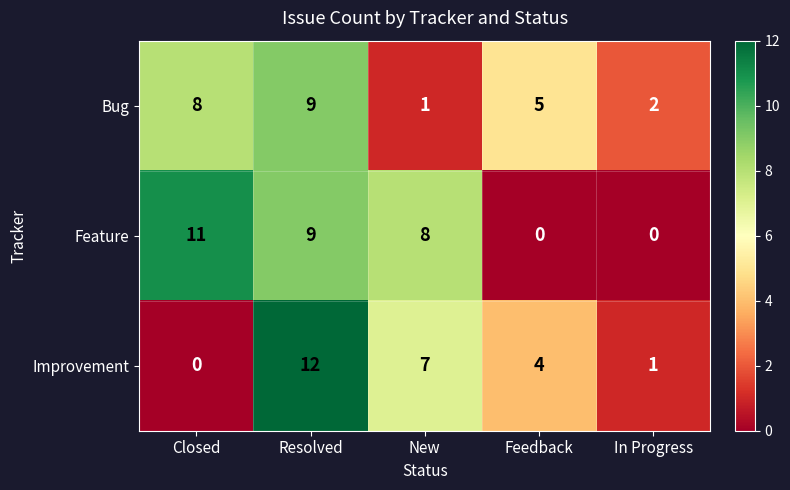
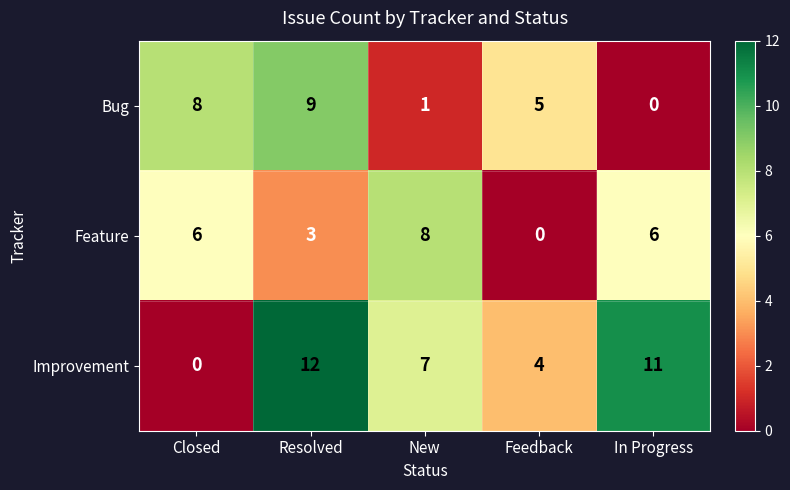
Bug, In Progress: 2 -> 0
Feature, Closed: 11 -> 6
Feature, Resolved: 9 -> 3
Feature, In Progress: 0 -> 6
Improvement, In Progress: 1 -> 11
